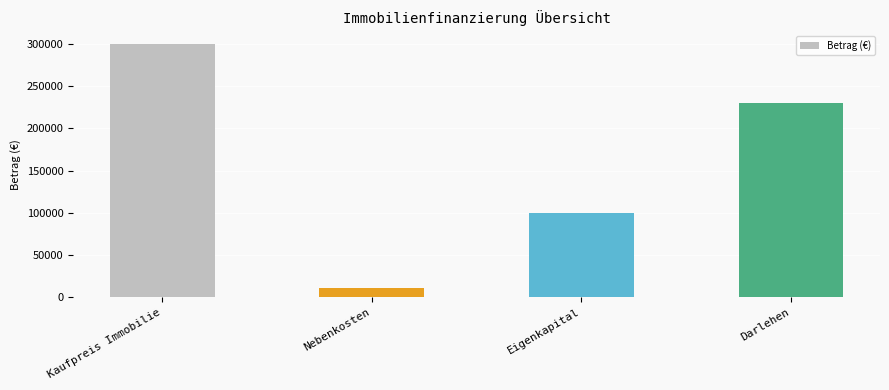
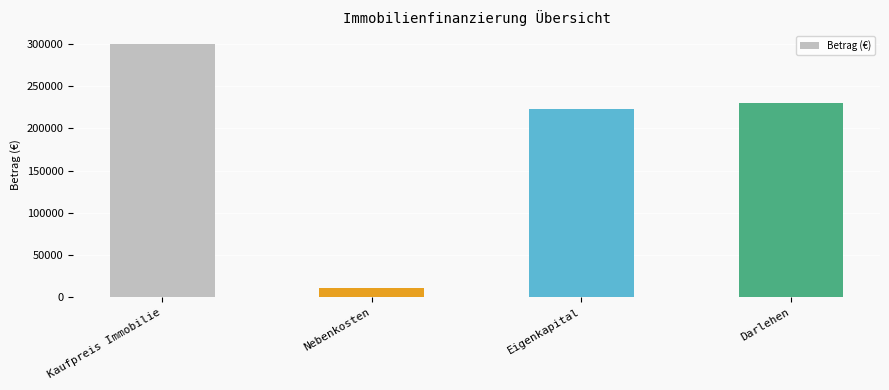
Eigenkapital: 100000 -> 220000
